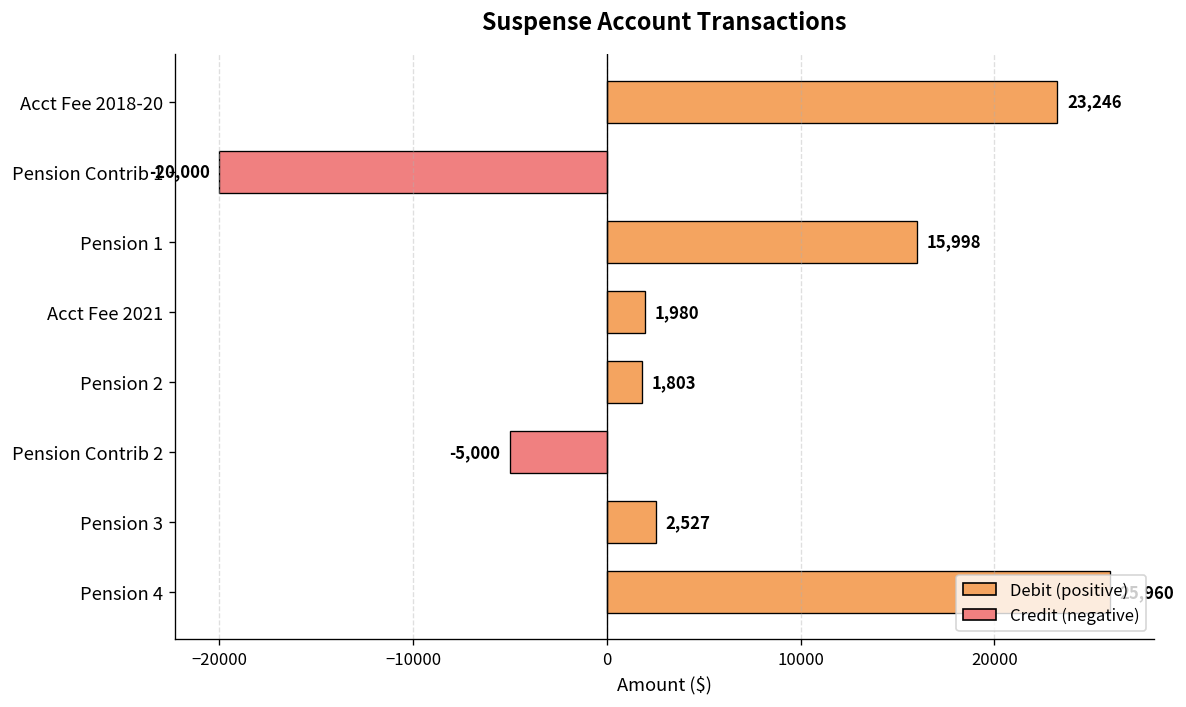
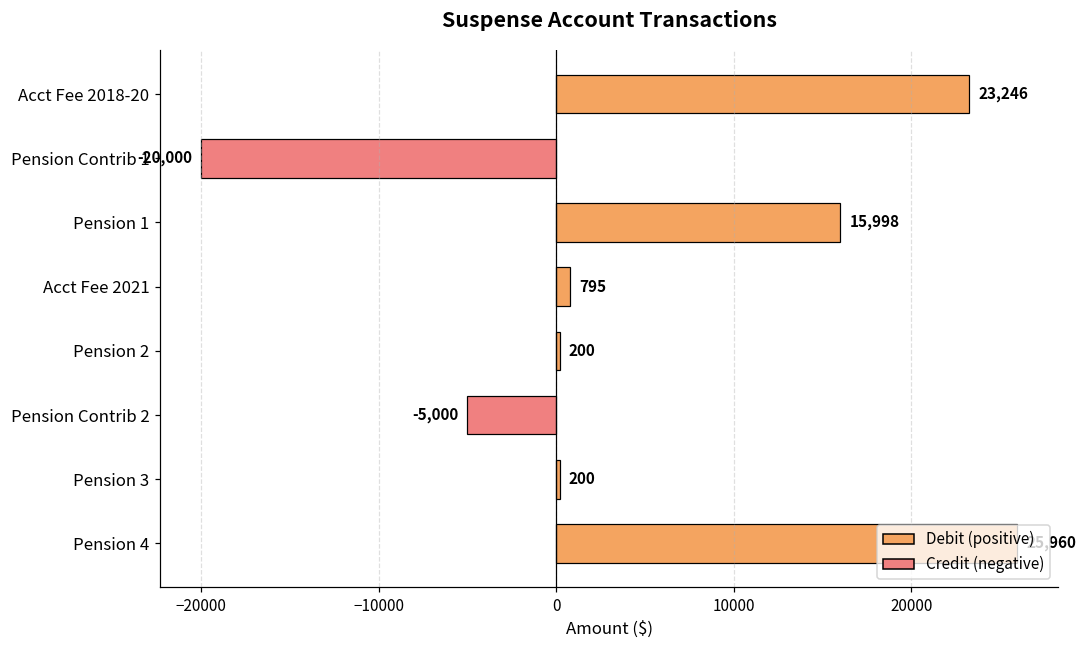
Acct Fee 2021: 1,980 -> 795
Pension 2: 1,803 -> 200
Pension 3: 2,527 -> 200
